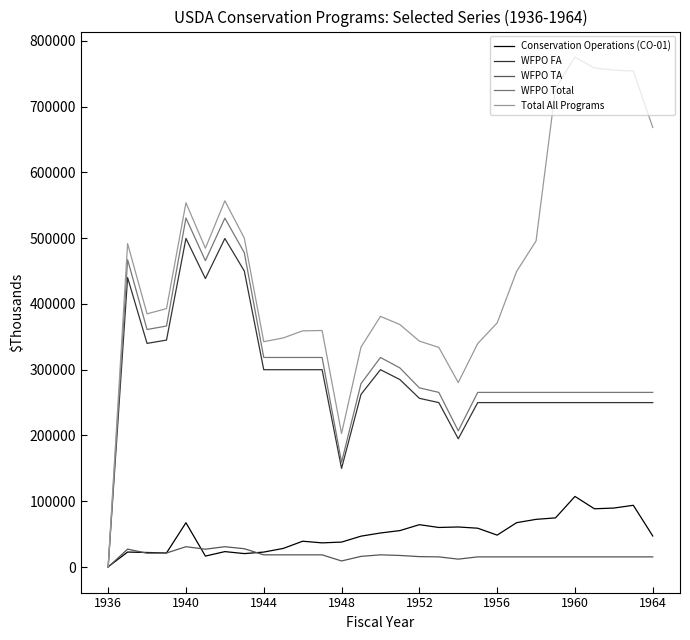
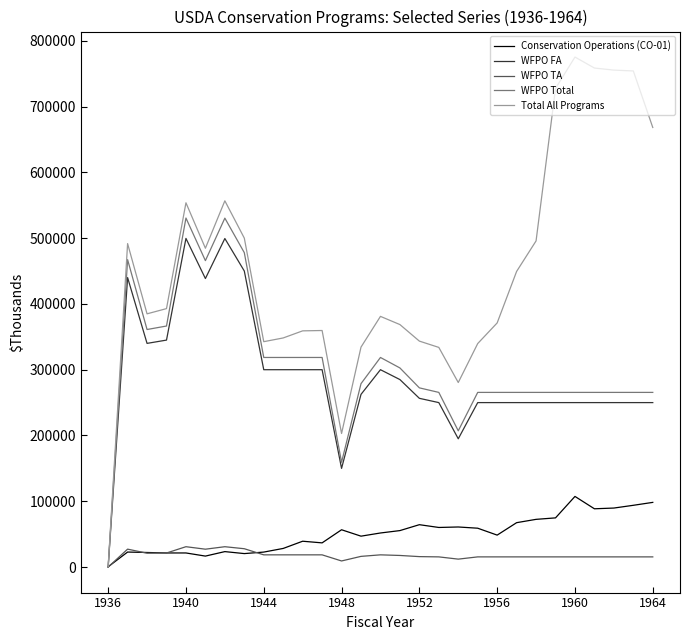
Conservation Operations (CO-01), 1940: 70000 -> 20000
Conservation Operations (CO-01), 1948: 40000 -> 60000
Conservation Operations (CO-01), 1964: 50000 -> 100000
